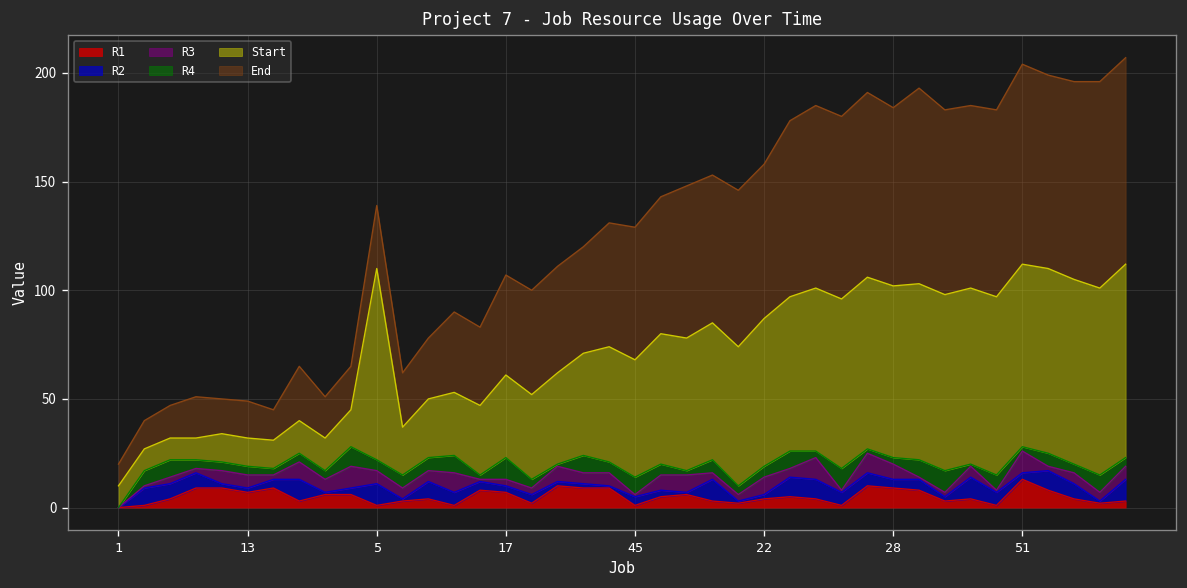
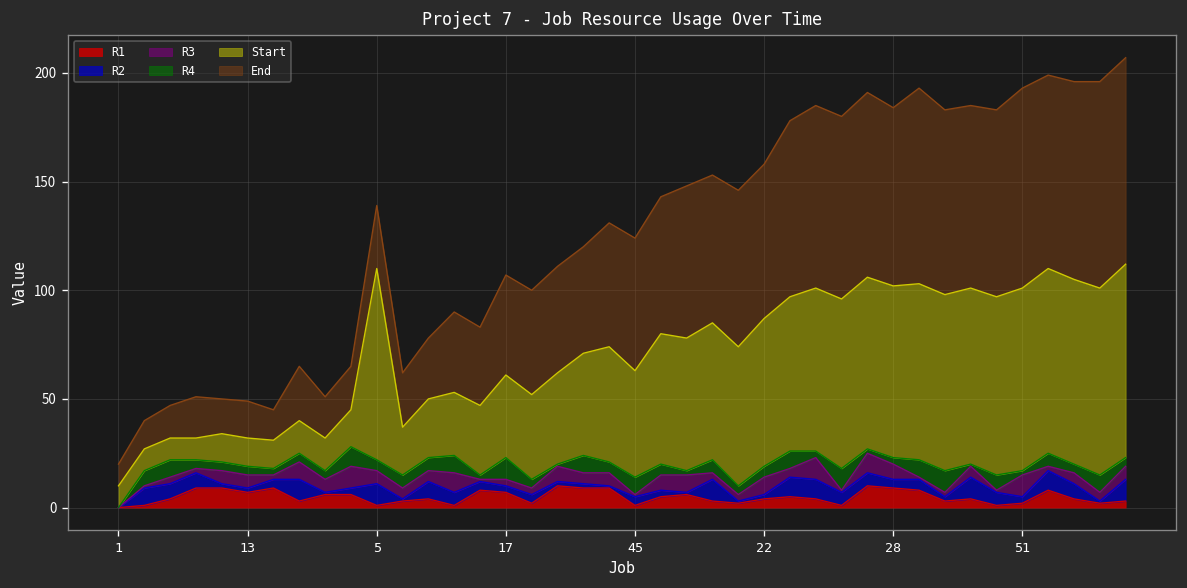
Start, 45: 54 -> 49
R1, 51: 13 -> 2
